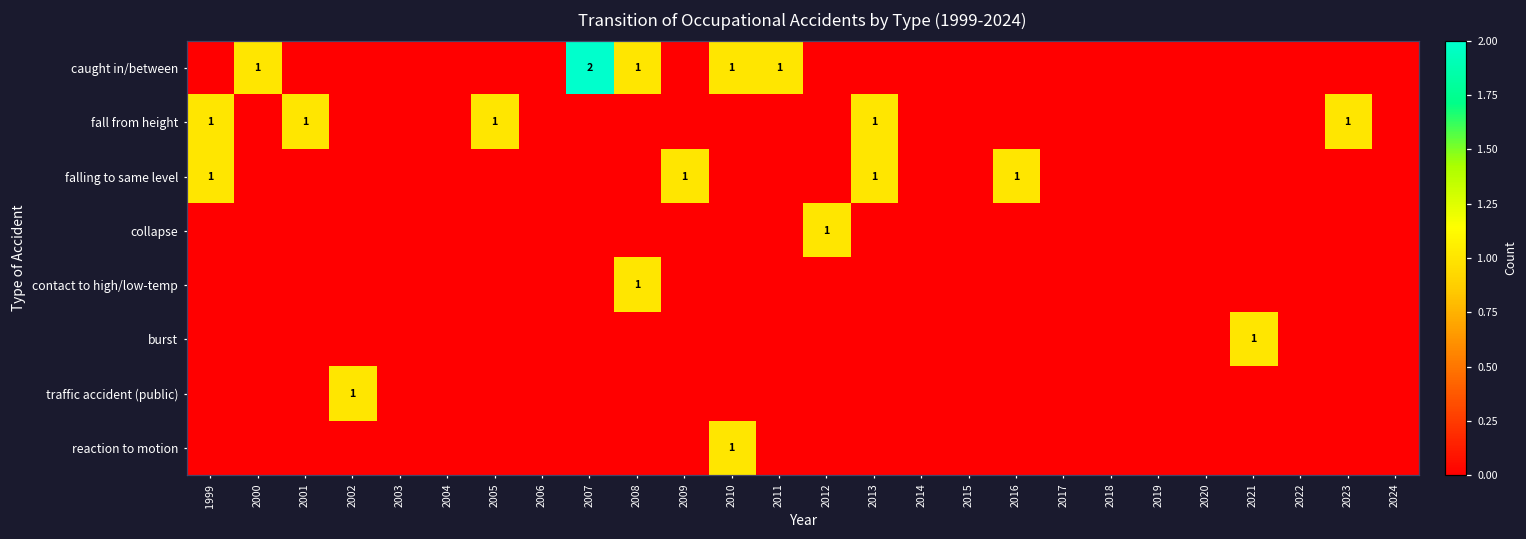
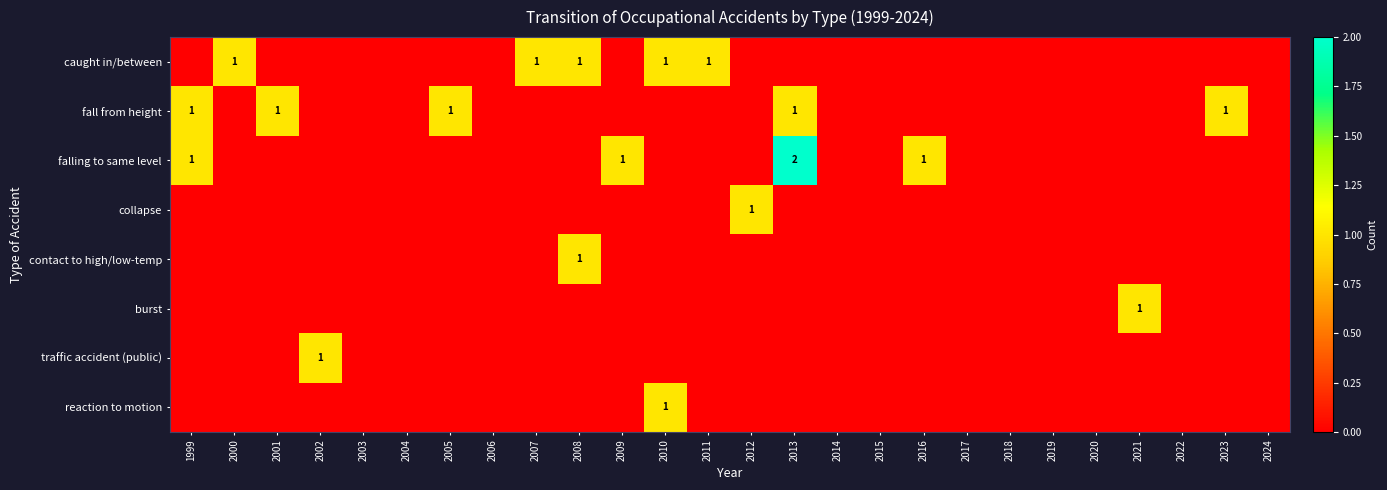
caught in/between, 2007: 2 -> 1
falling to same level, 2013: 1 -> 2
